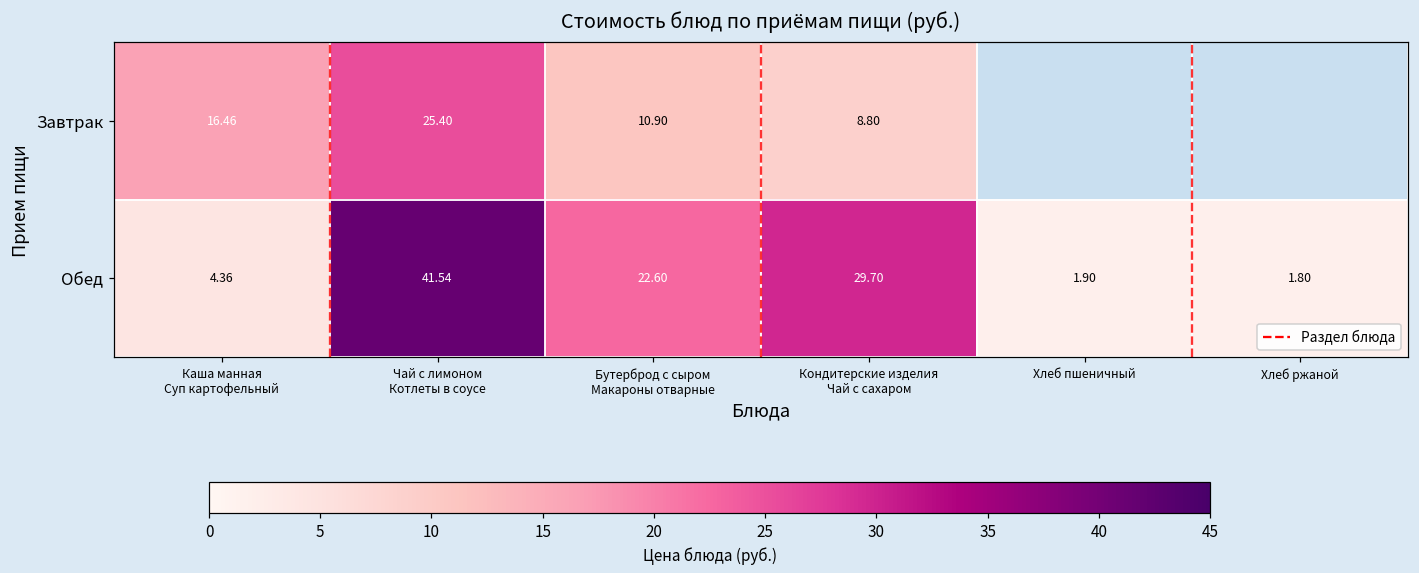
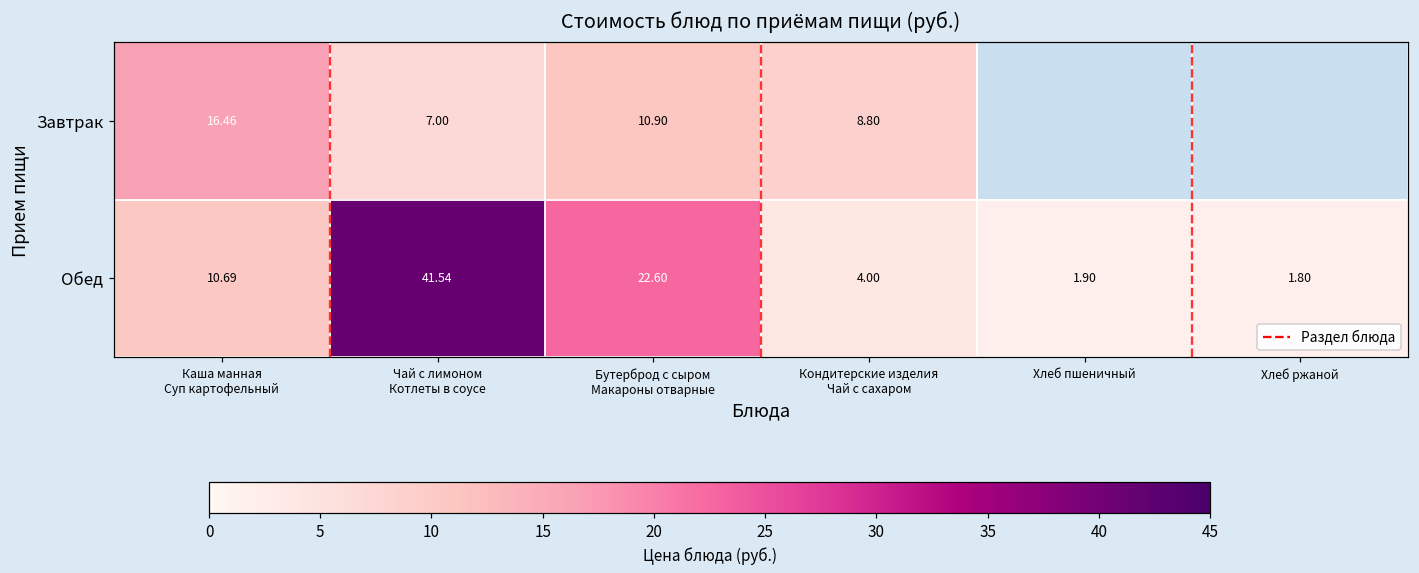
Завтрак, Чай с лимоном Котлеты в соусе: 25.40 -> 7.00
Обед, Каша манная Суп картофельный: 4.36 -> 10.69
Обед, Кондитерские изделия Чай с сахаром: 29.70 -> 4.00
